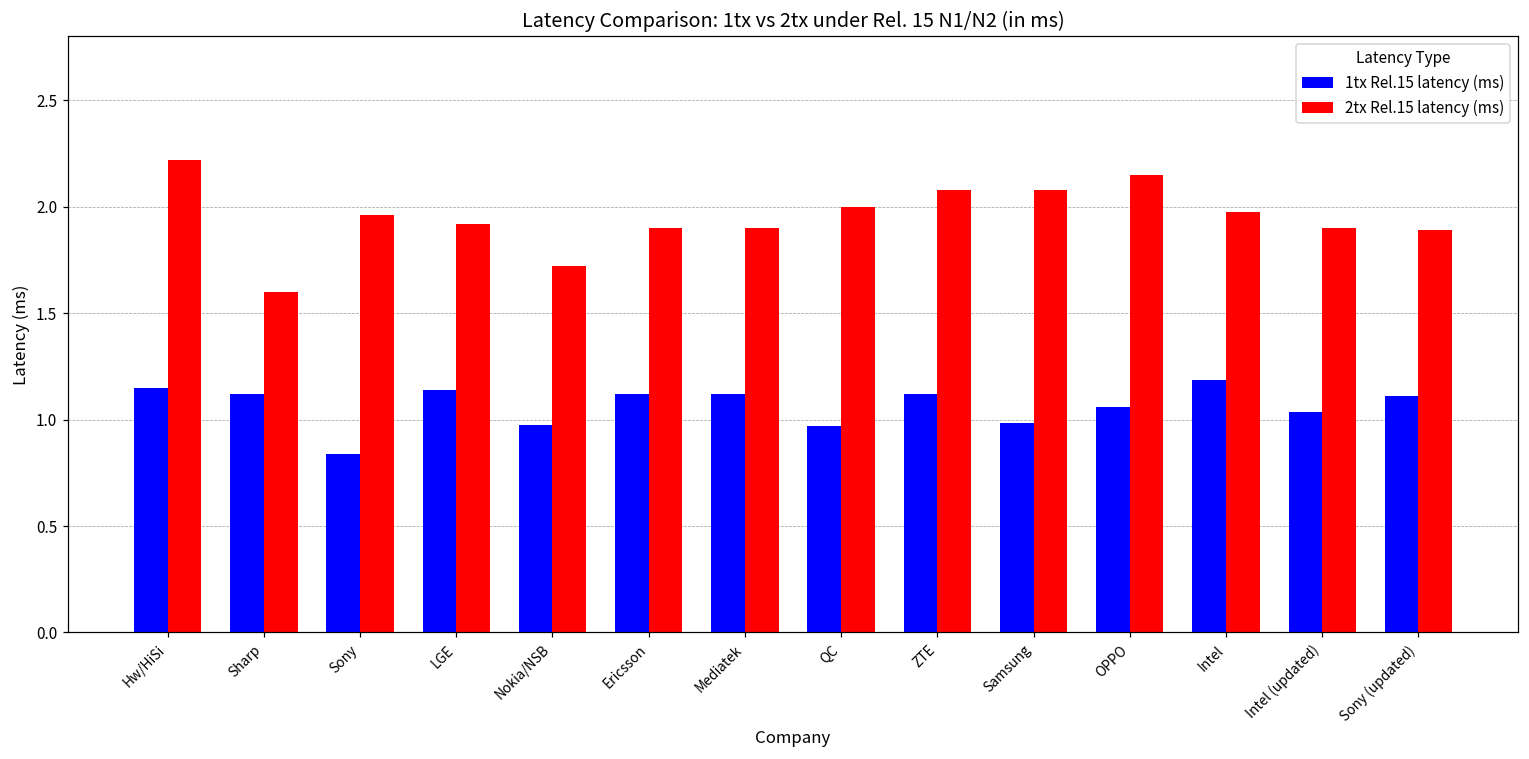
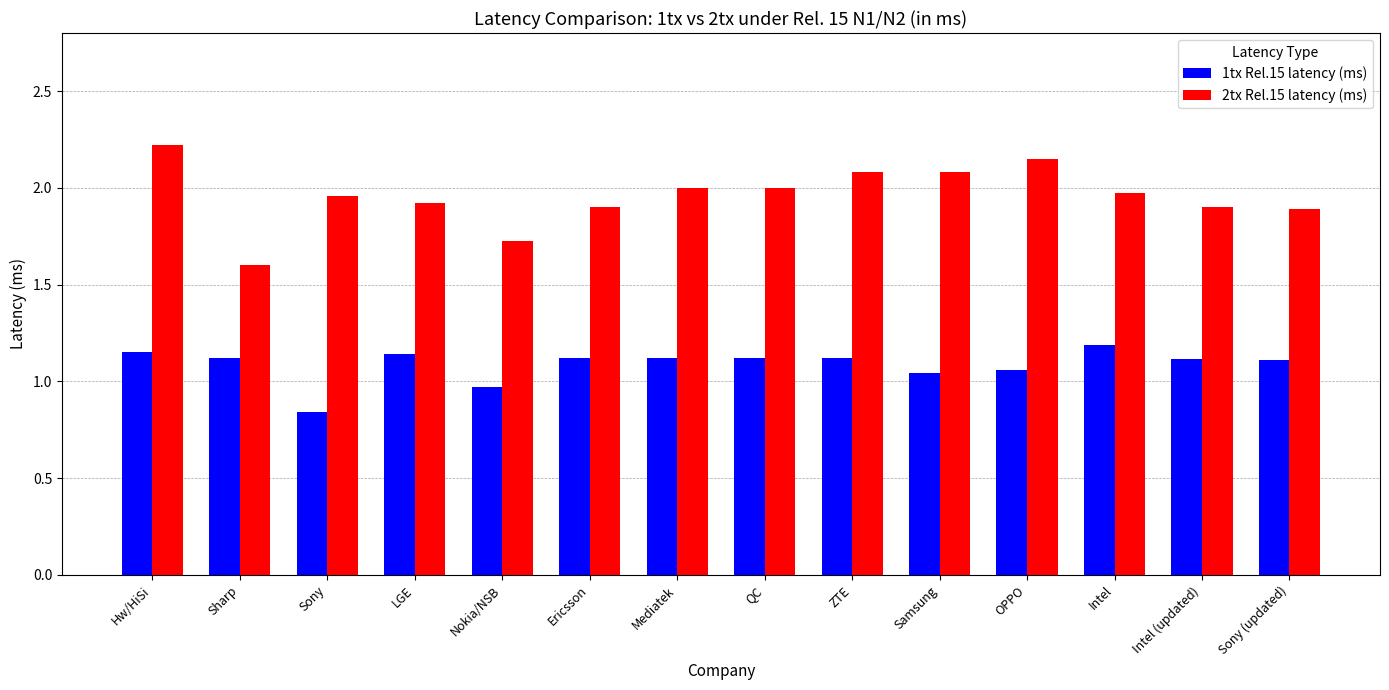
2tx Rel.15 latency (ms), Mediatek: 1.9 -> 2.0
1tx Rel.15 latency (ms), QC: 0.97 -> 1.12
1tx Rel.15 latency (ms), Samsung: 0.98 -> 1.05
1tx Rel.15 latency (ms), Intel (updated): 1.03 -> 1.12
